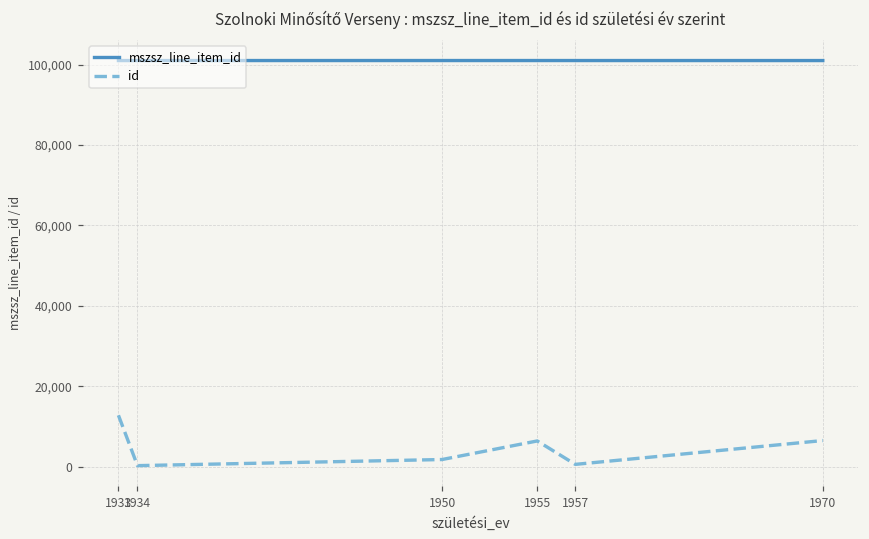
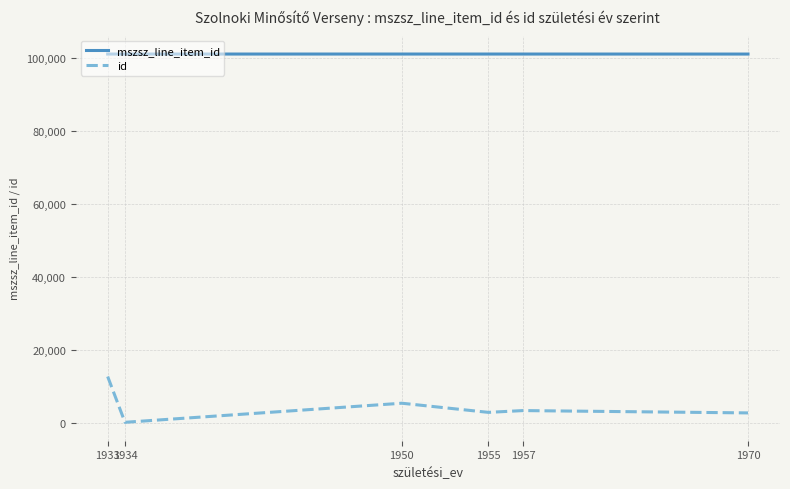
id, 1950: 2,000 -> 5,000
id, 1955: 6,000 -> 3,000
id, 1957: 1,000 -> 3,000
id, 1970: 6,000 -> 3,000
